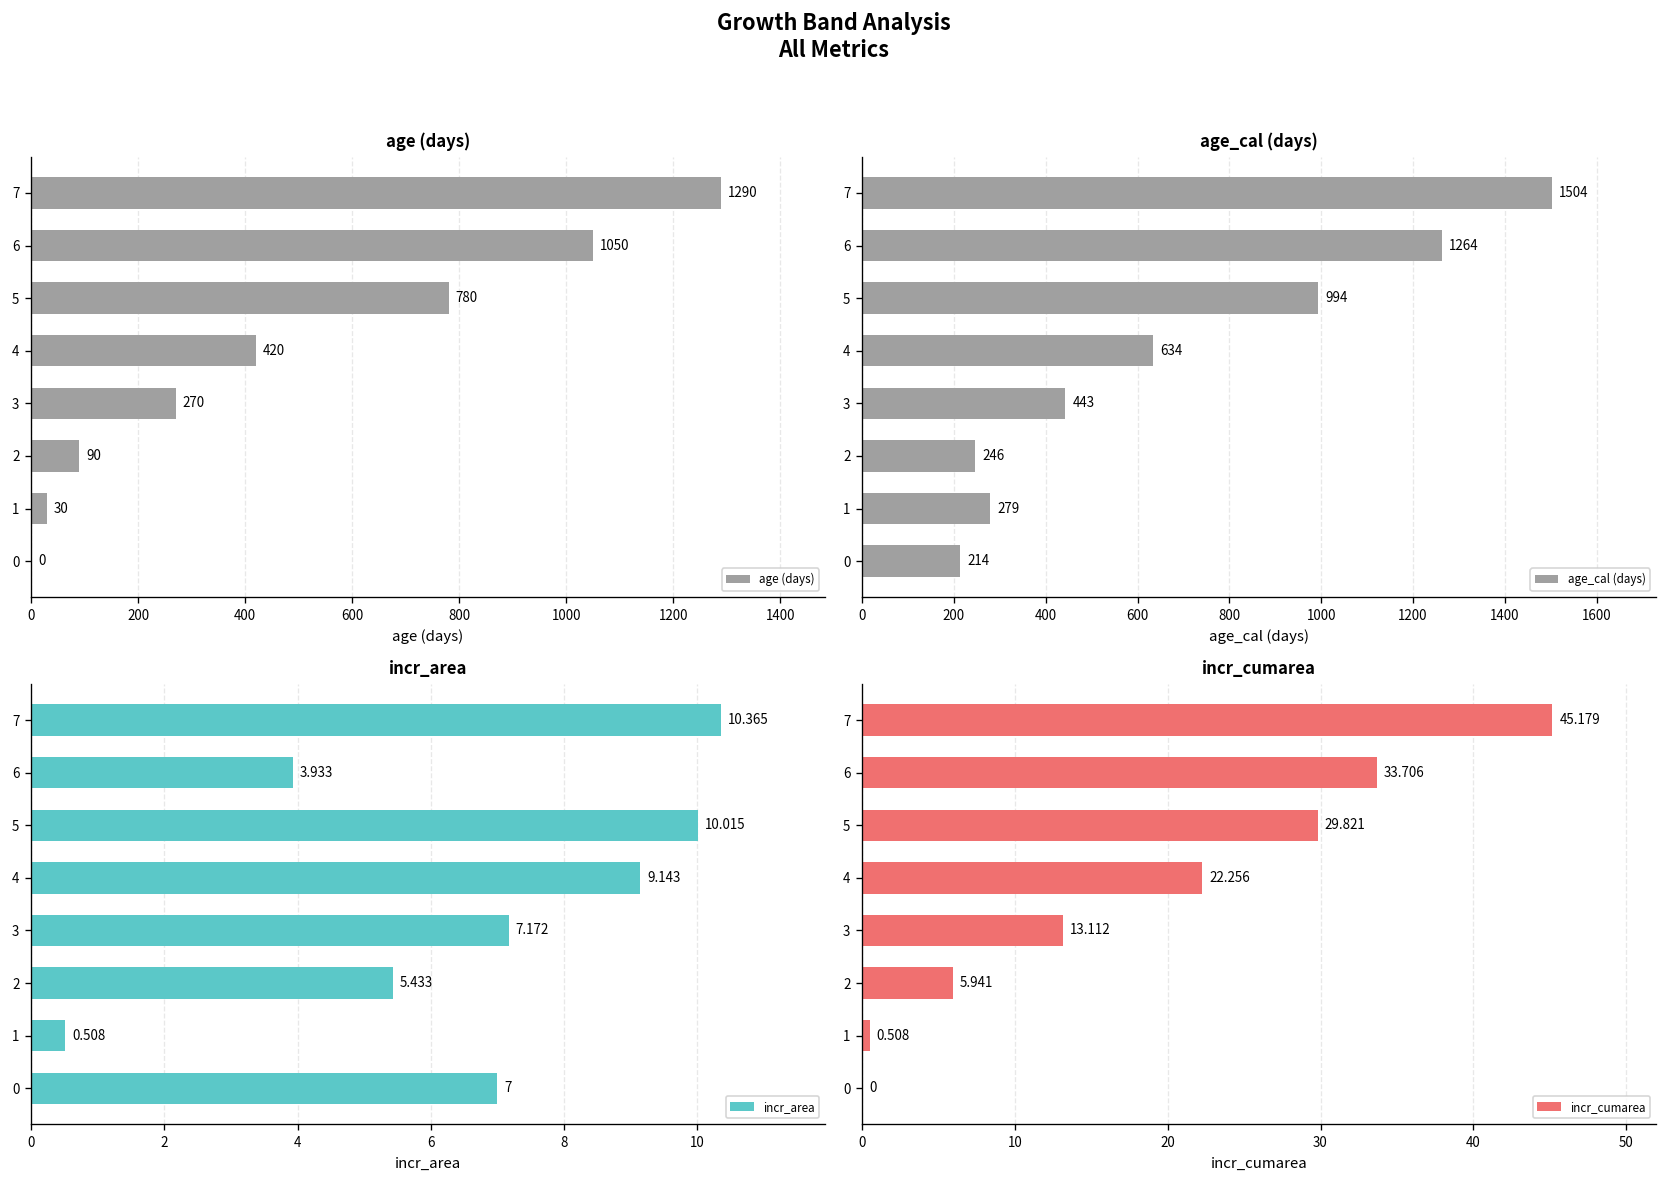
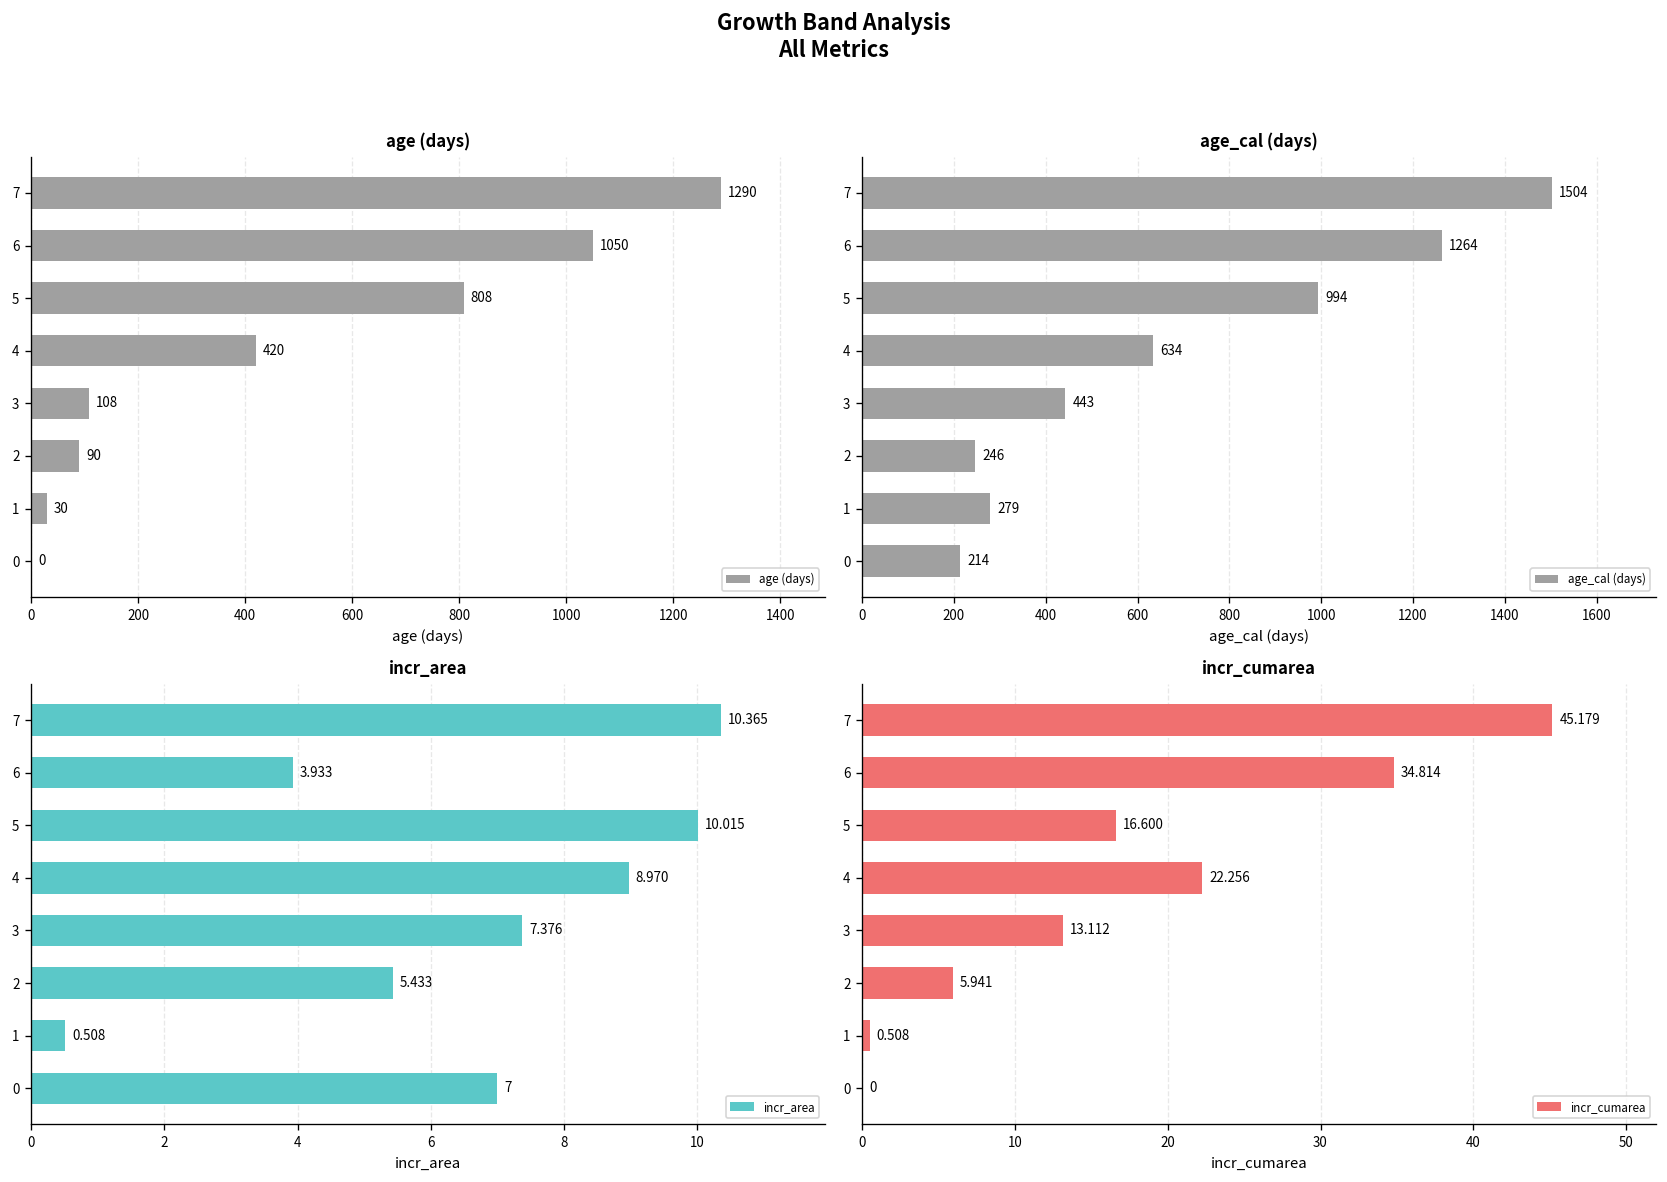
age (days), 5: 780 -> 808
age (days), 3: 270 -> 108
incr_area, 4: 9.143 -> 8.970
incr_area, 3: 7.172 -> 7.376
incr_cumarea, 6: 33.706 -> 34.814
incr_cumarea, 5: 29.821 -> 16.600
